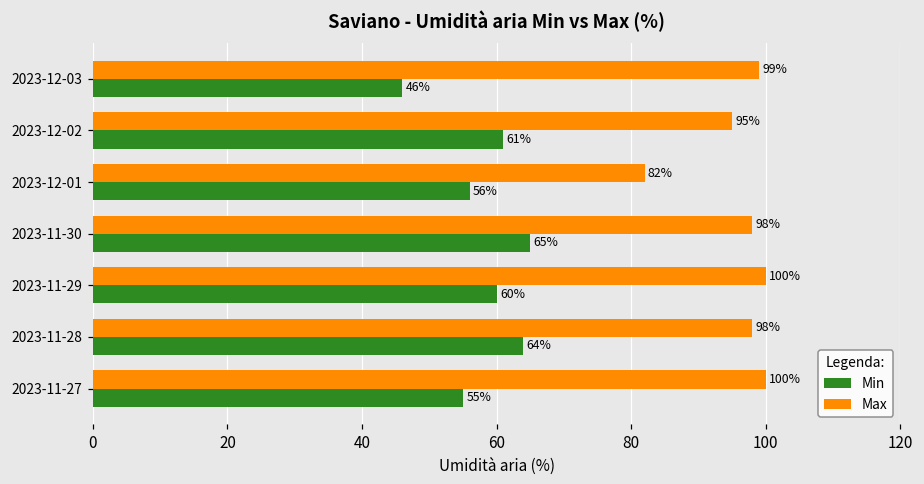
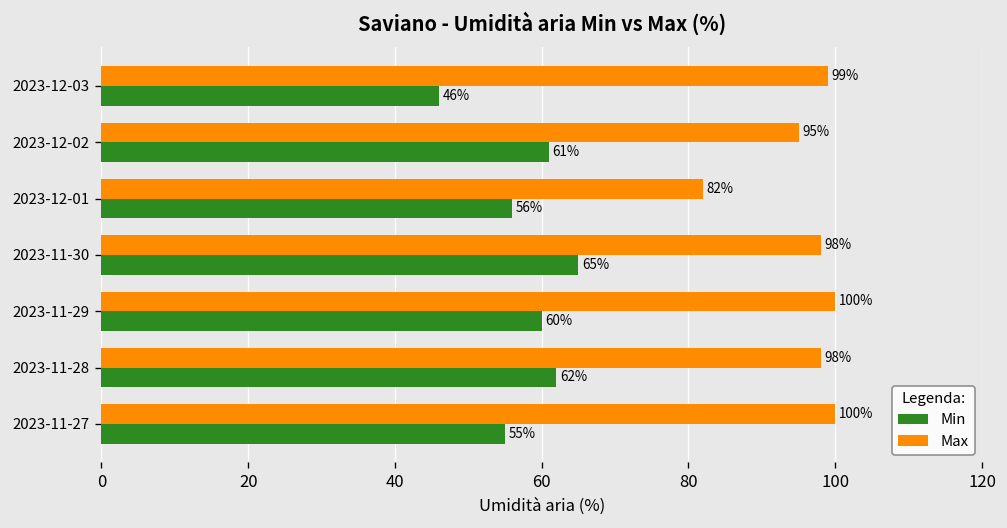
Min, 2023-11-28: 64% -> 62%
